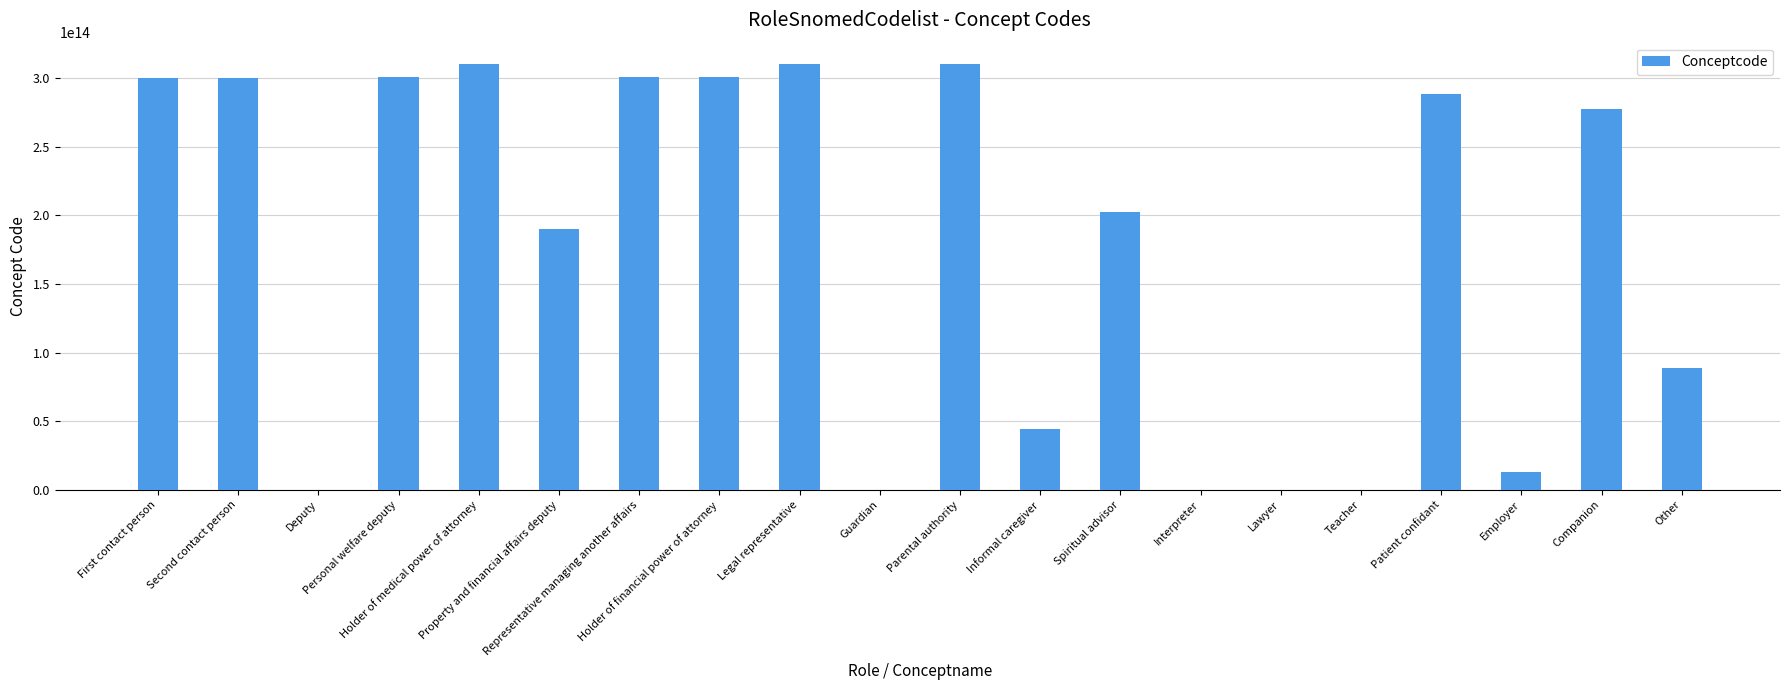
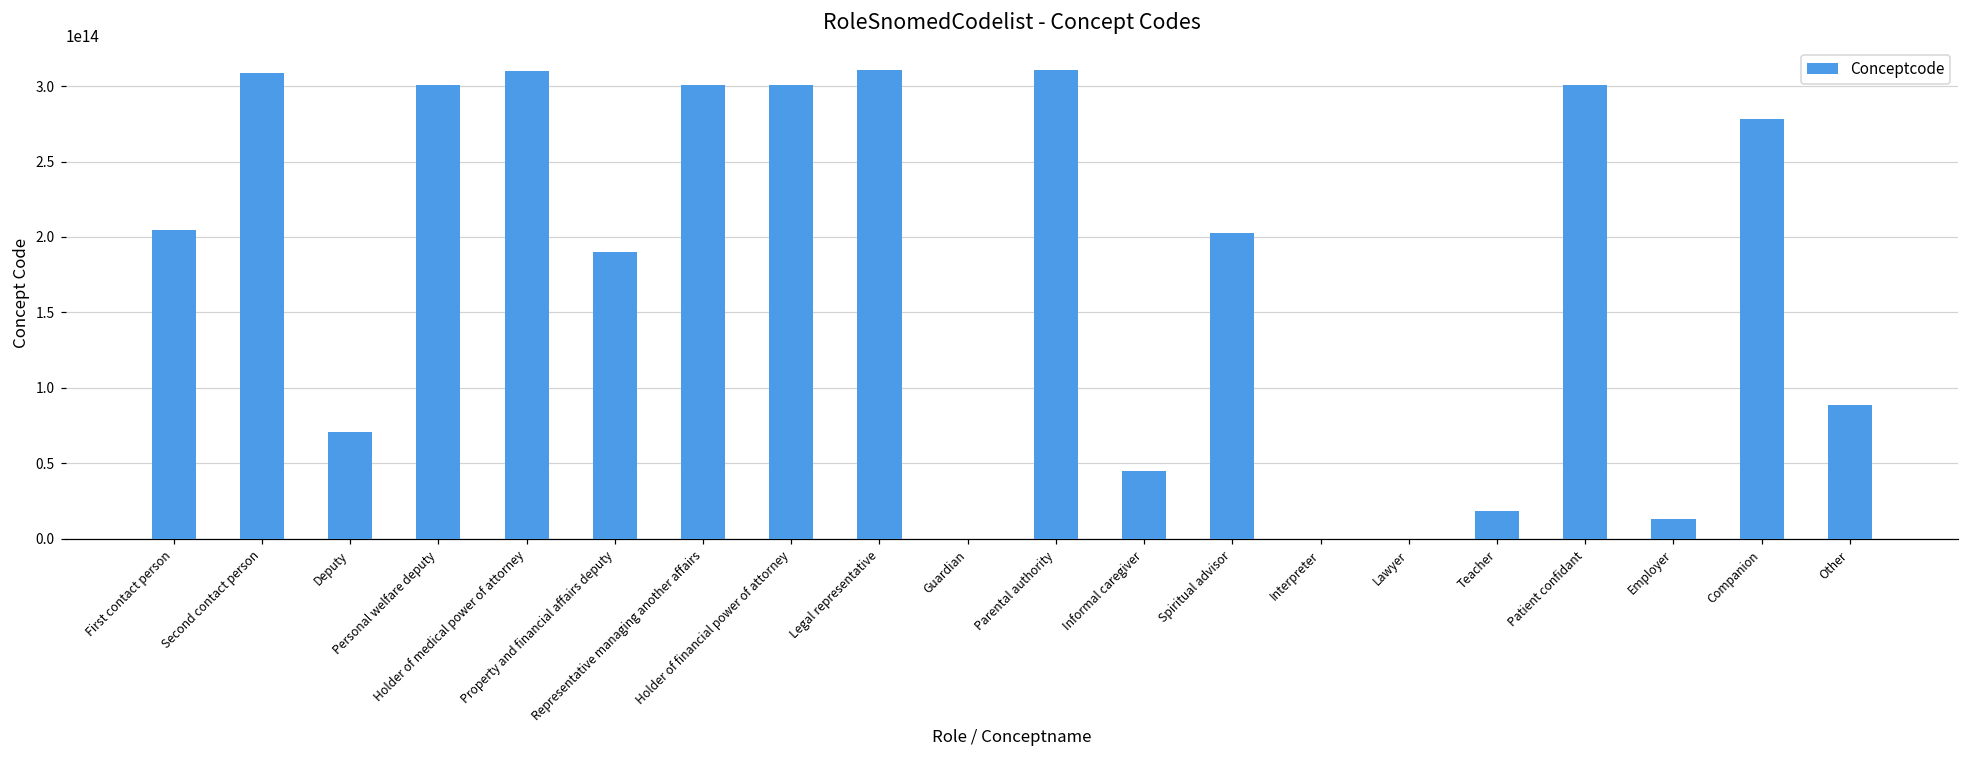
First contact person: 300000000000000 -> 205000000000000
Second contact person: 301000000000000 -> 308000000000000
Deputy: 0 -> 71000000000000
Teacher: 0 -> 18000000000000
Patient confidant: 288000000000000 -> 301000000000000
